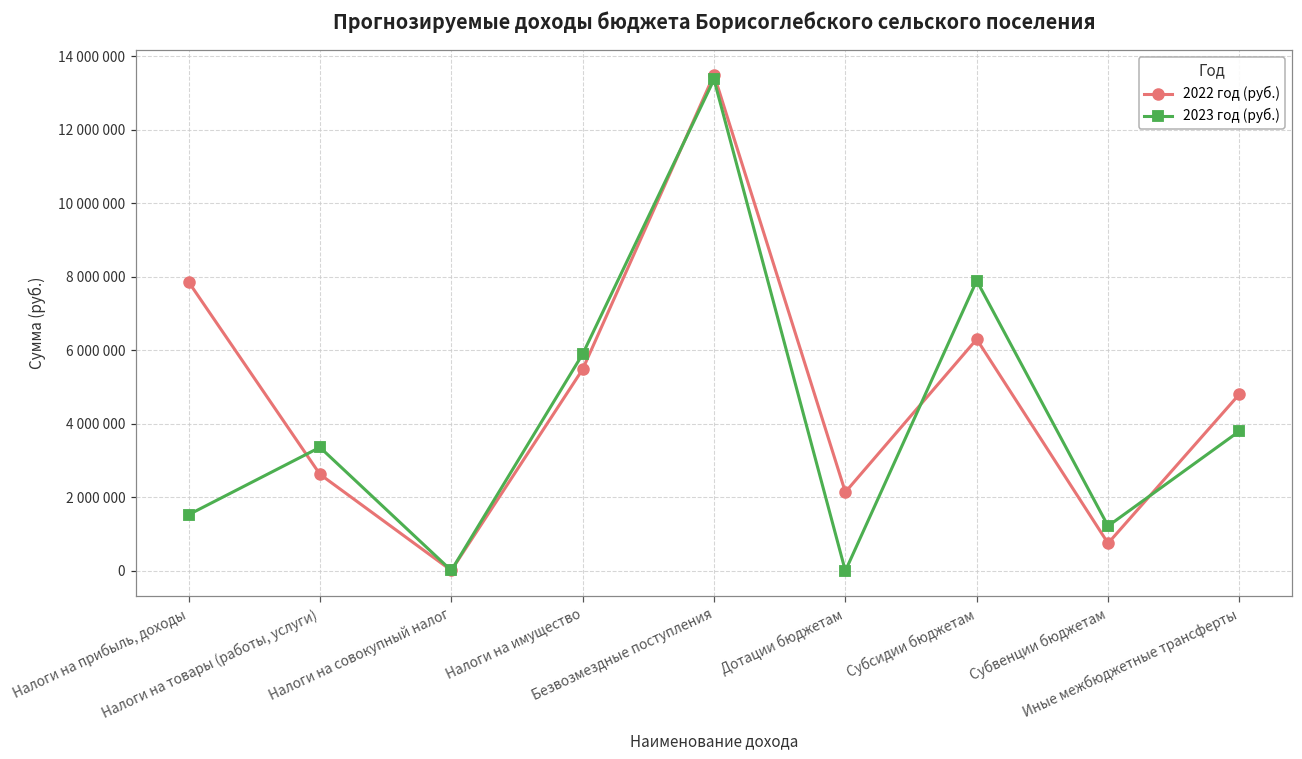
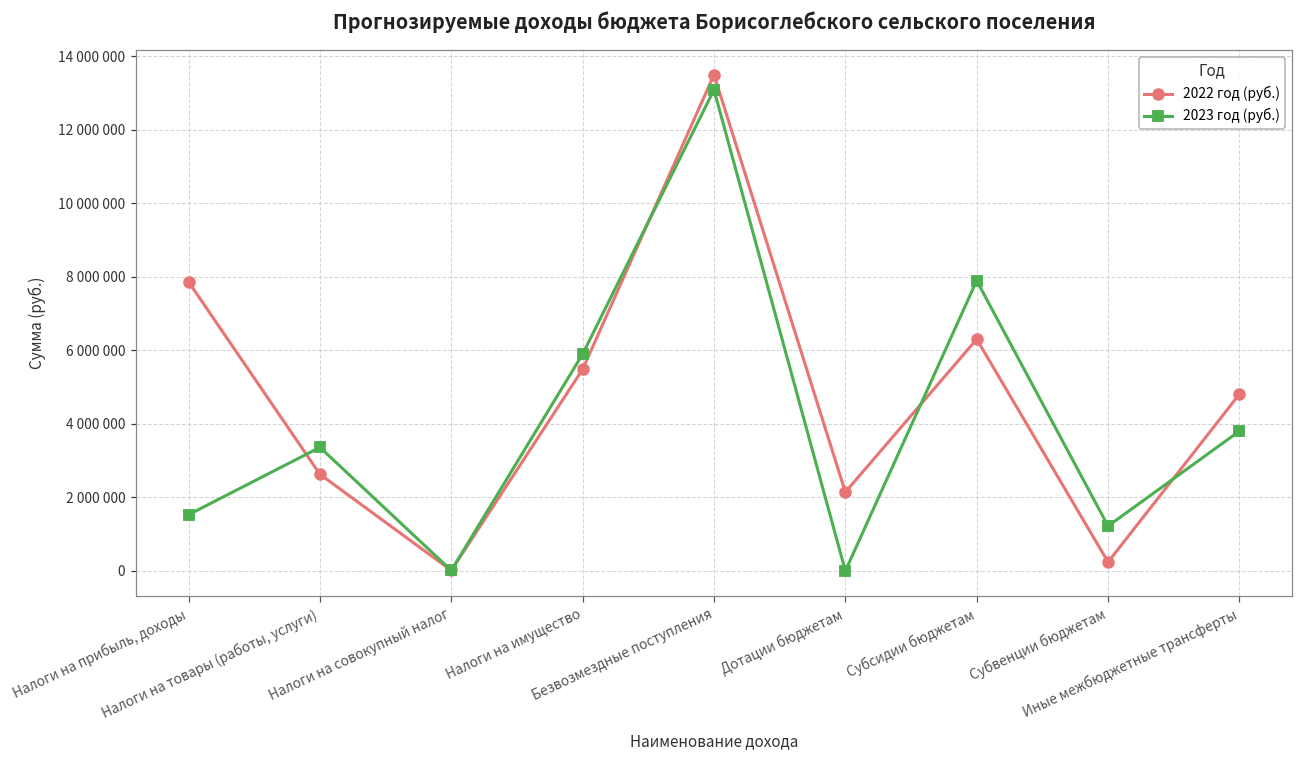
2023 год (руб.), Безвозмездные поступления: 13400000 -> 13100000
2022 год (руб.), Субвенции бюджетам: 800000 -> 200000
